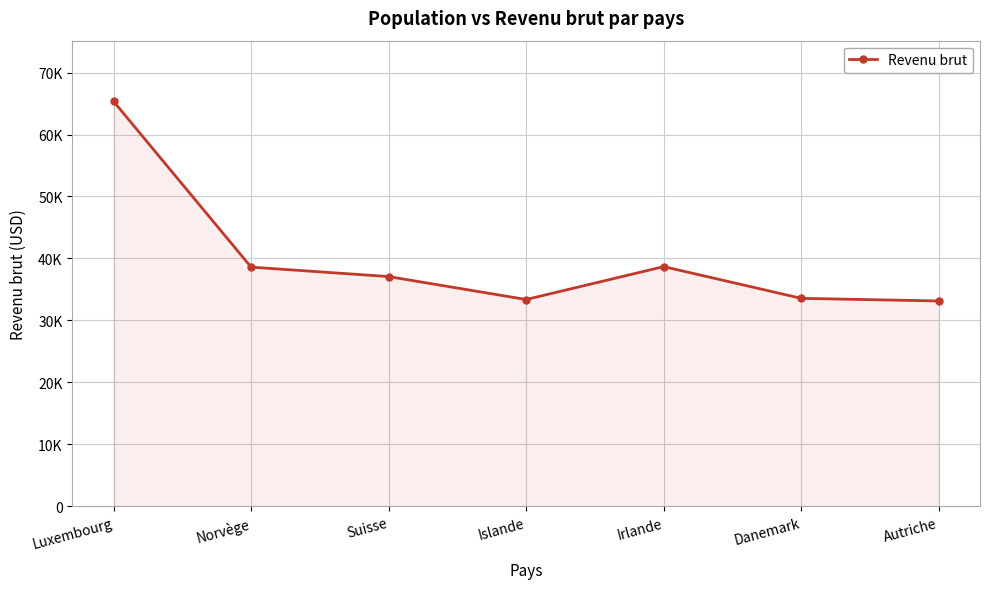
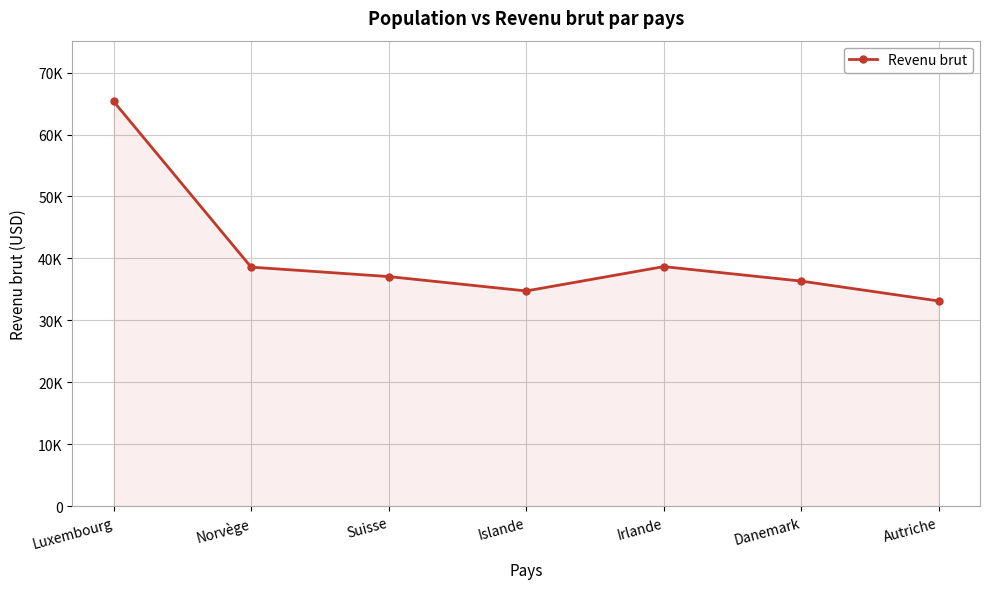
Islande: 33000 -> 35000
Danemark: 34000 -> 36000
